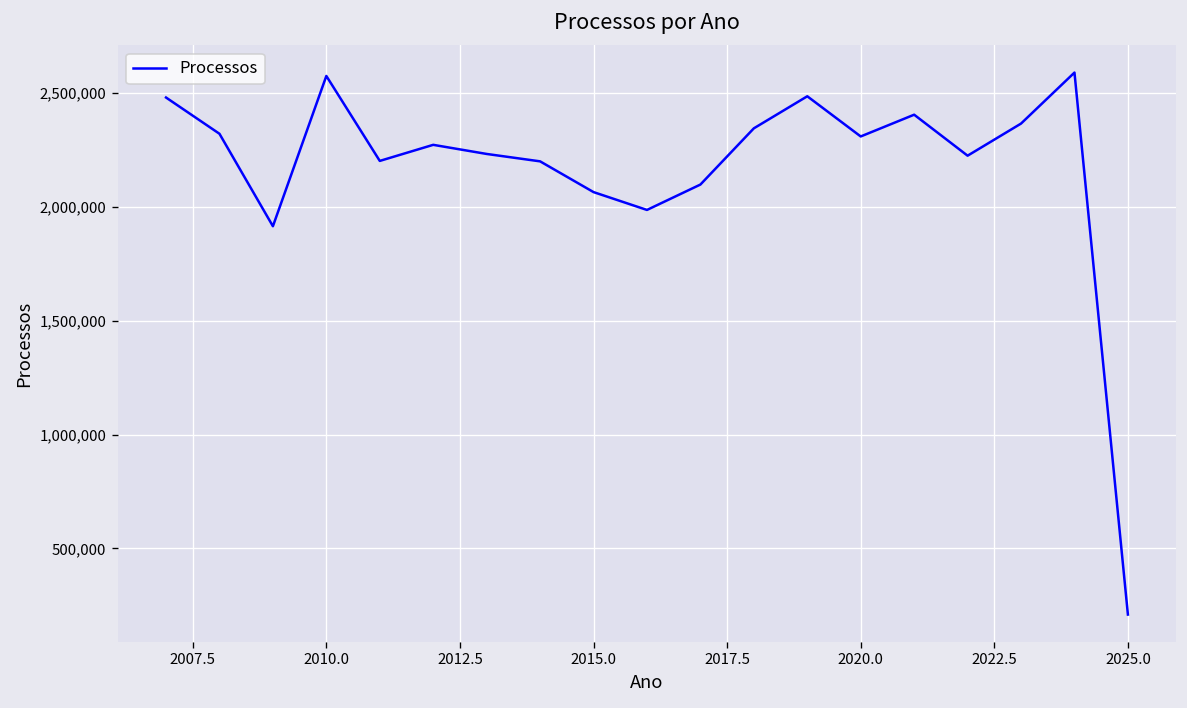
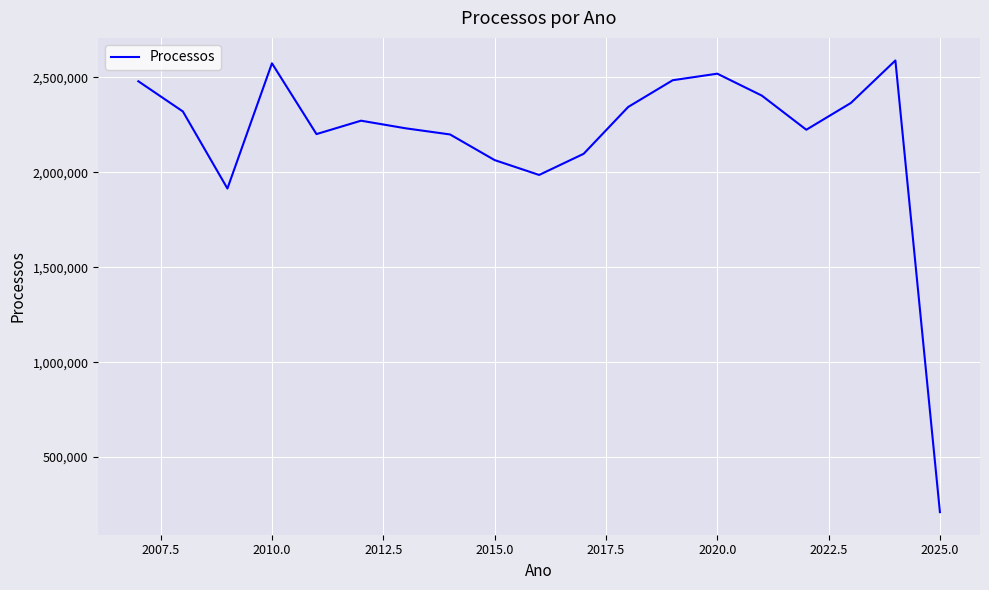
2020.0: 2,310,000 -> 2,520,000
